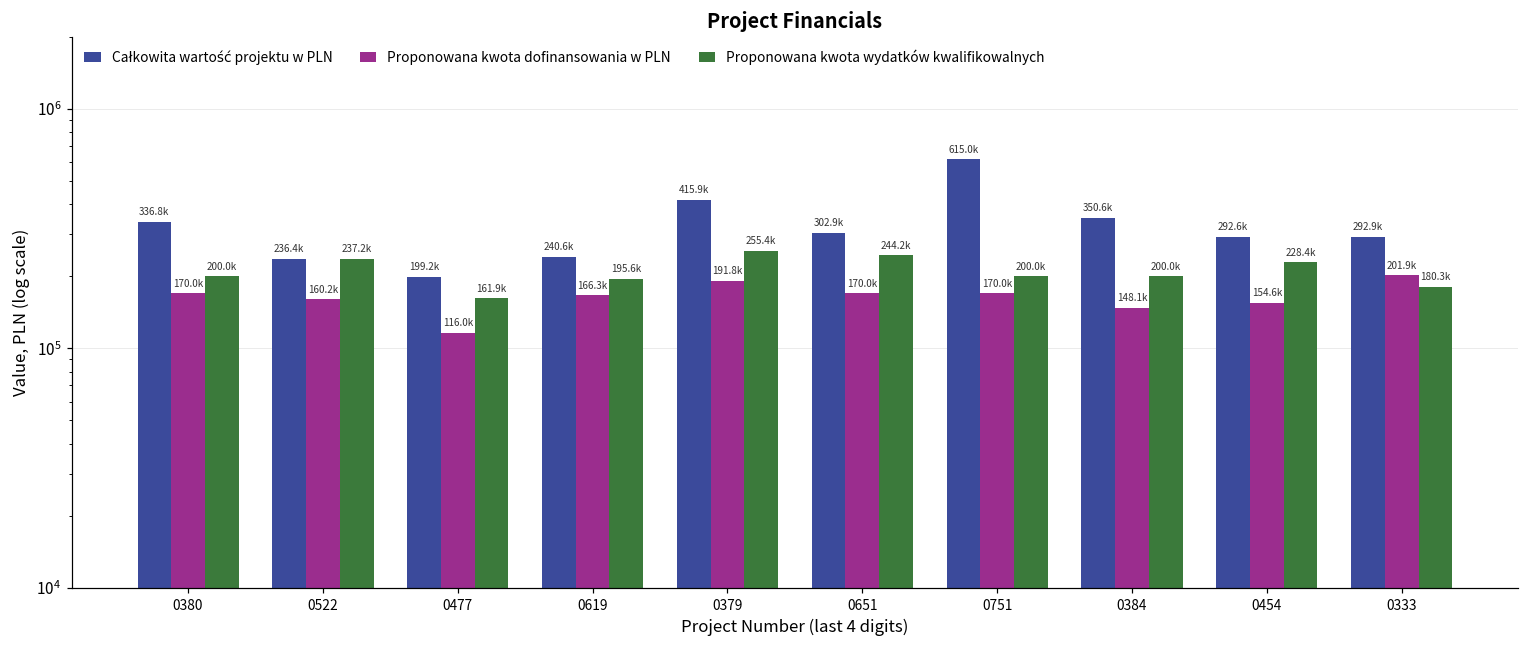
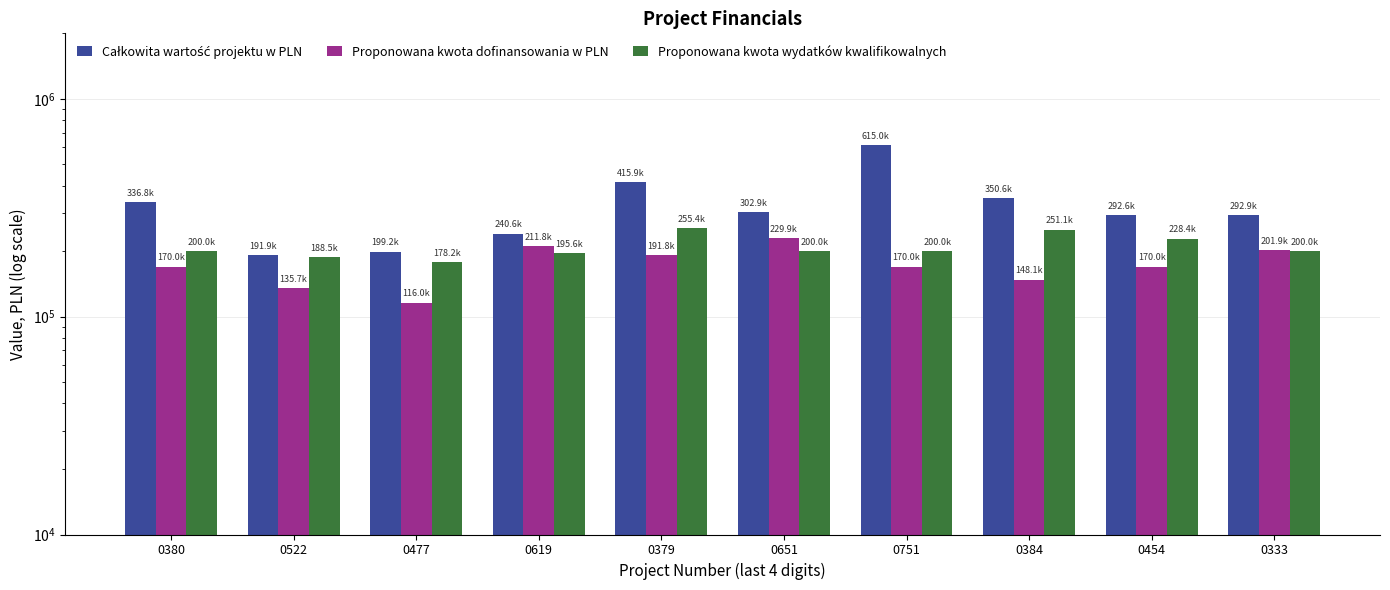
Całkowita wartość projektu w PLN, 0522: 236.4k -> 191.9k
Proponowana kwota dofinansowania w PLN, 0522: 160.2k -> 135.7k
Proponowana kwota wydatków kwalifikowalnych, 0522: 237.2k -> 188.5k
Proponowana kwota wydatków kwalifikowalnych, 0477: 161.9k -> 178.2k
Proponowana kwota dofinansowania w PLN, 0619: 166.3k -> 211.8k
Proponowana kwota dofinansowania w PLN, 0651: 170.0k -> 229.9k
Proponowana kwota wydatków kwalifikowalnych, 0651: 244.2k -> 200.0k
Proponowana kwota wydatków kwalifikowalnych, 0384: 200.0k -> 251.1k
Proponowana kwota dofinansowania w PLN, 0454: 154.6k -> 170.0k
Proponowana kwota wydatków kwalifikowalnych, 0333: 180.3k -> 200.0k
